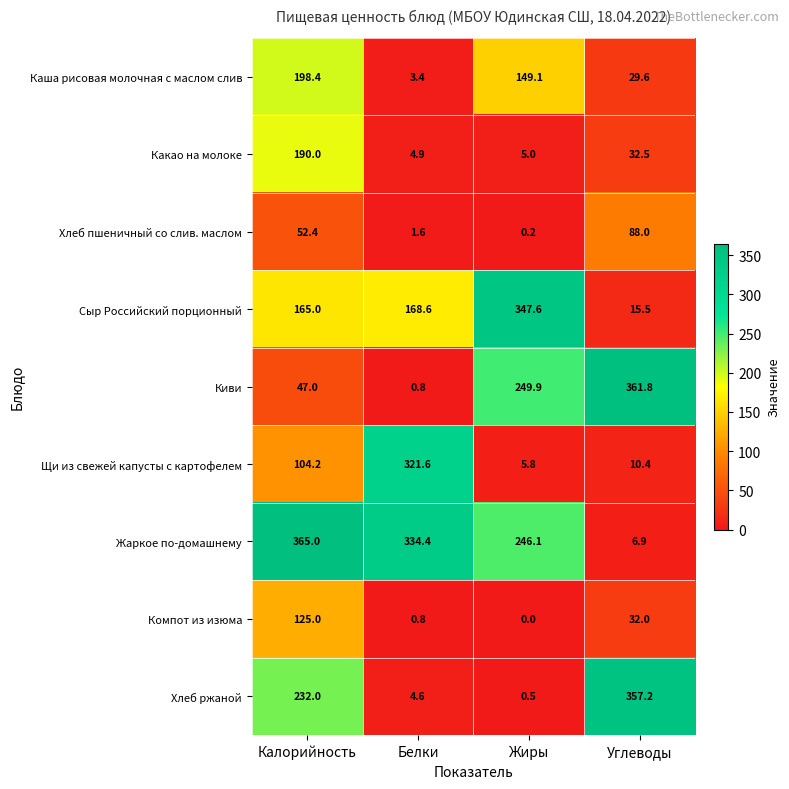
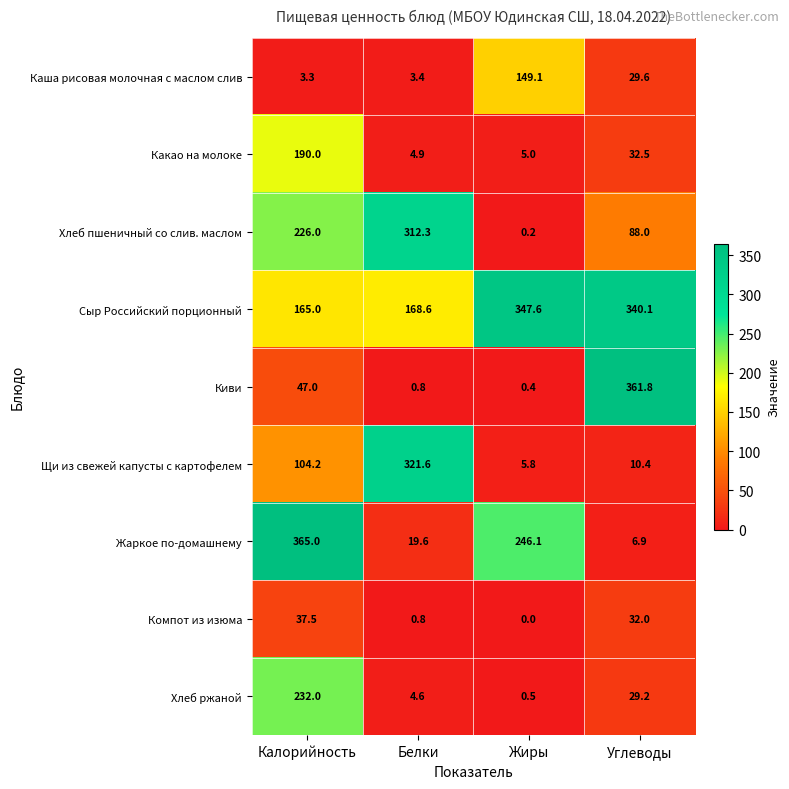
Каша рисовая молочная с маслом слив, Калорийность: 198.4 -> 3.3
Хлеб пшеничный со слив. маслом, Калорийность: 52.4 -> 226.0
Хлеб пшеничный со слив. маслом, Белки: 1.6 -> 312.3
Сыр Российский порционный, Углеводы: 15.5 -> 340.1
Киви, Жиры: 249.9 -> 0.4
Жаркое по-домашнему, Белки: 334.4 -> 19.6
Компот из изюма, Калорийность: 125.0 -> 37.5
Хлеб ржаной, Углеводы: 357.2 -> 29.2
